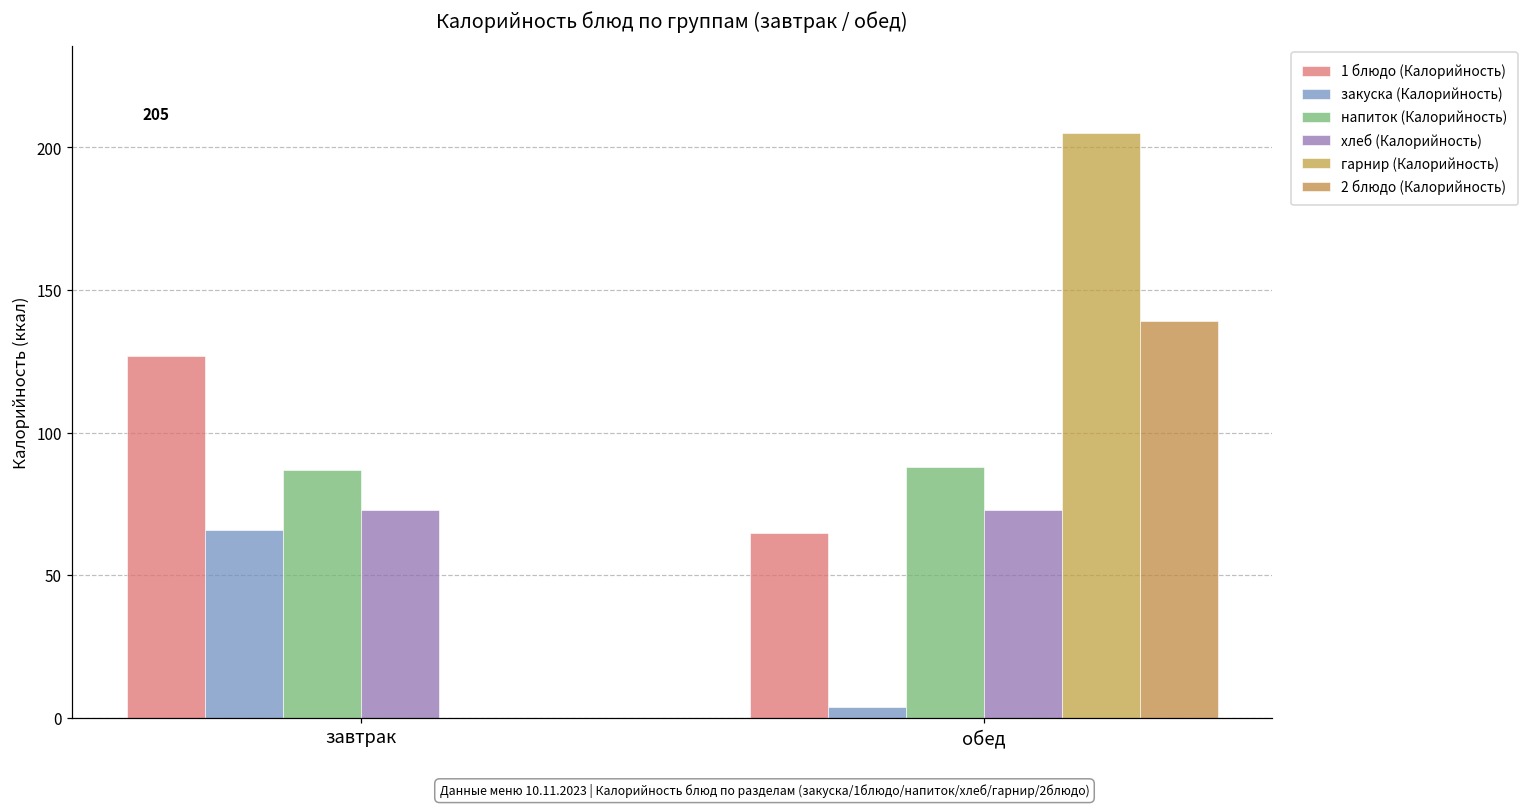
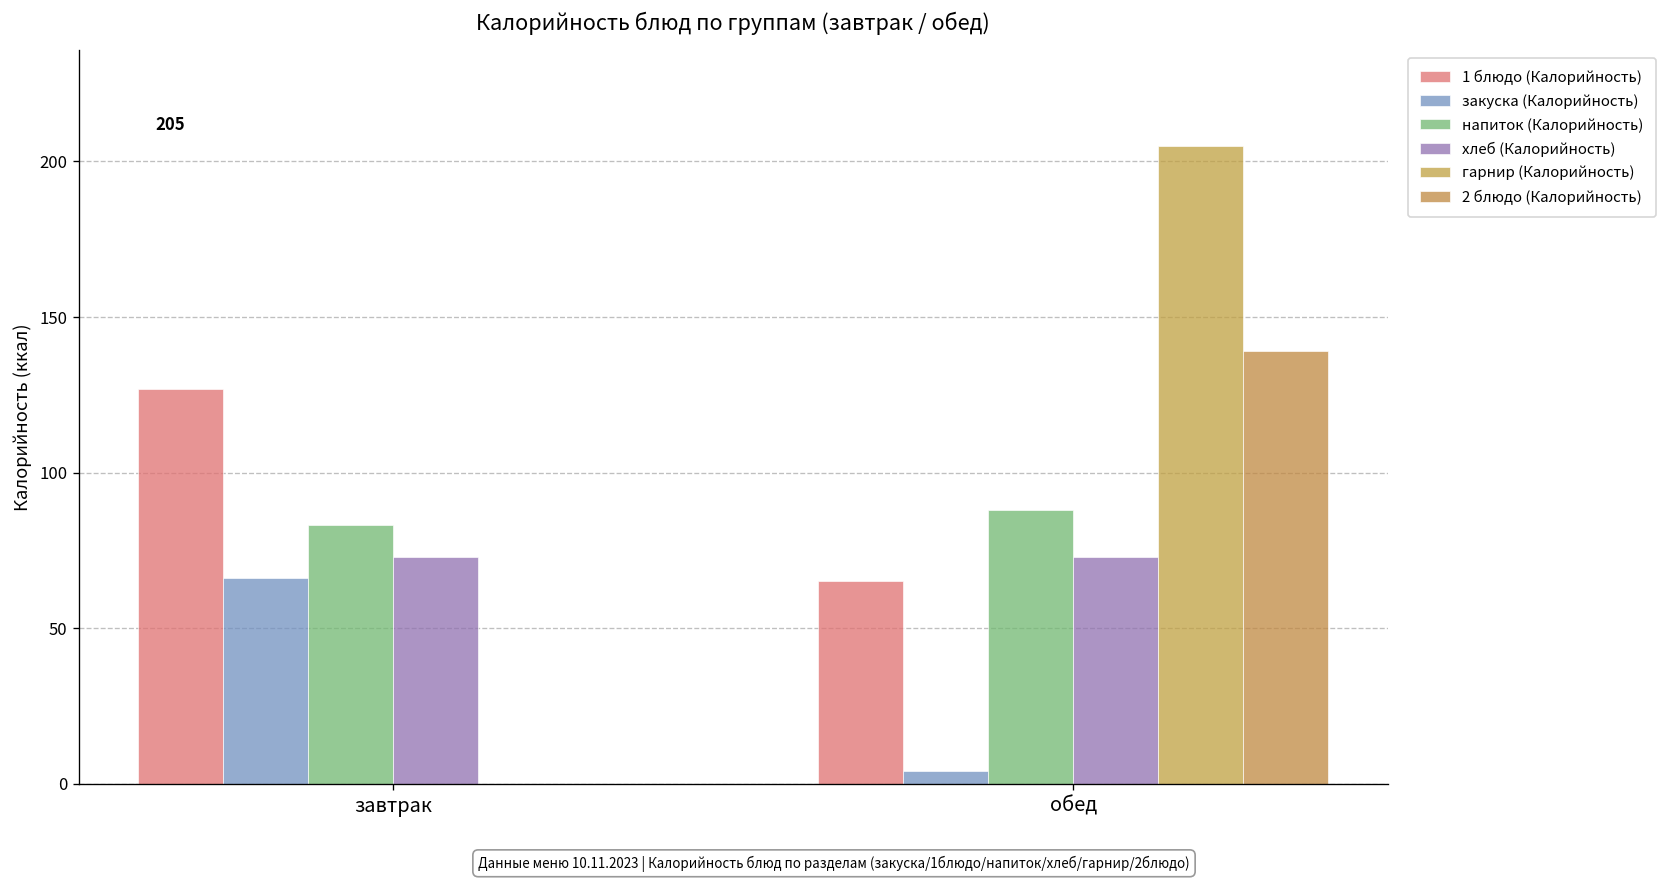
напиток (Калорийность), завтрак: 87 -> 83
